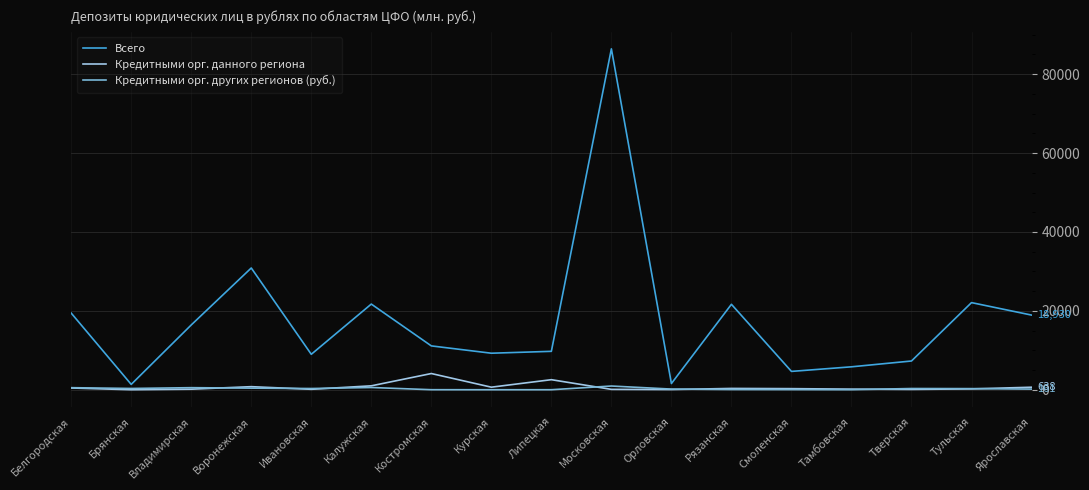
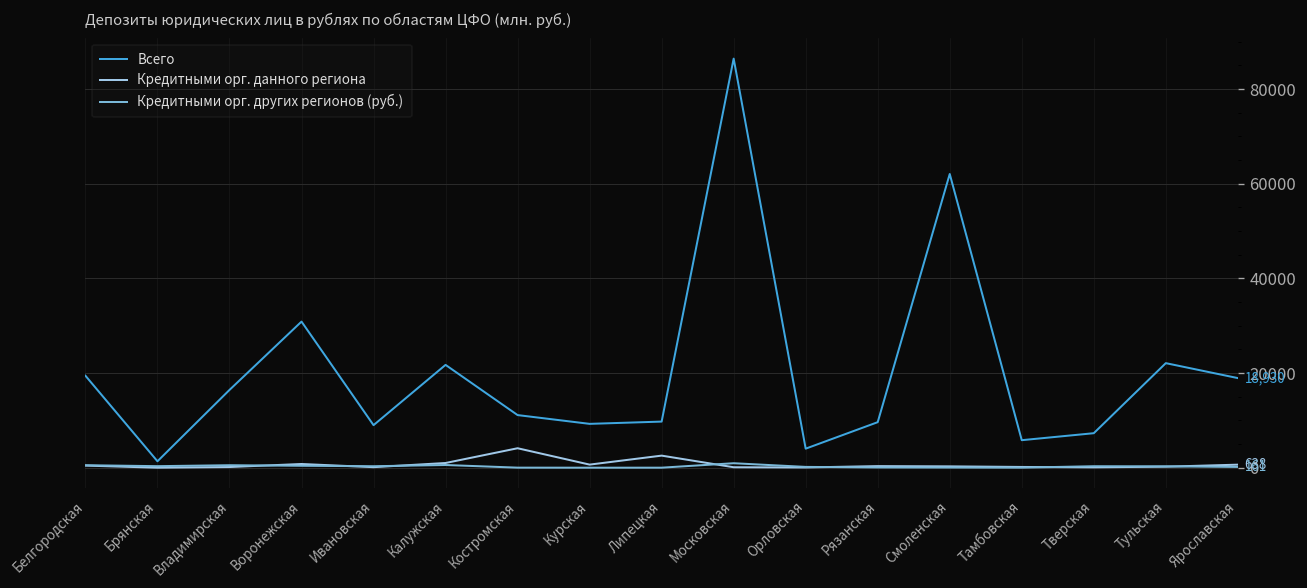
Всего, Орловская: 2000 -> 4000
Всего, Рязанская: 22000 -> 10000
Всего, Смоленская: 5000 -> 62000
